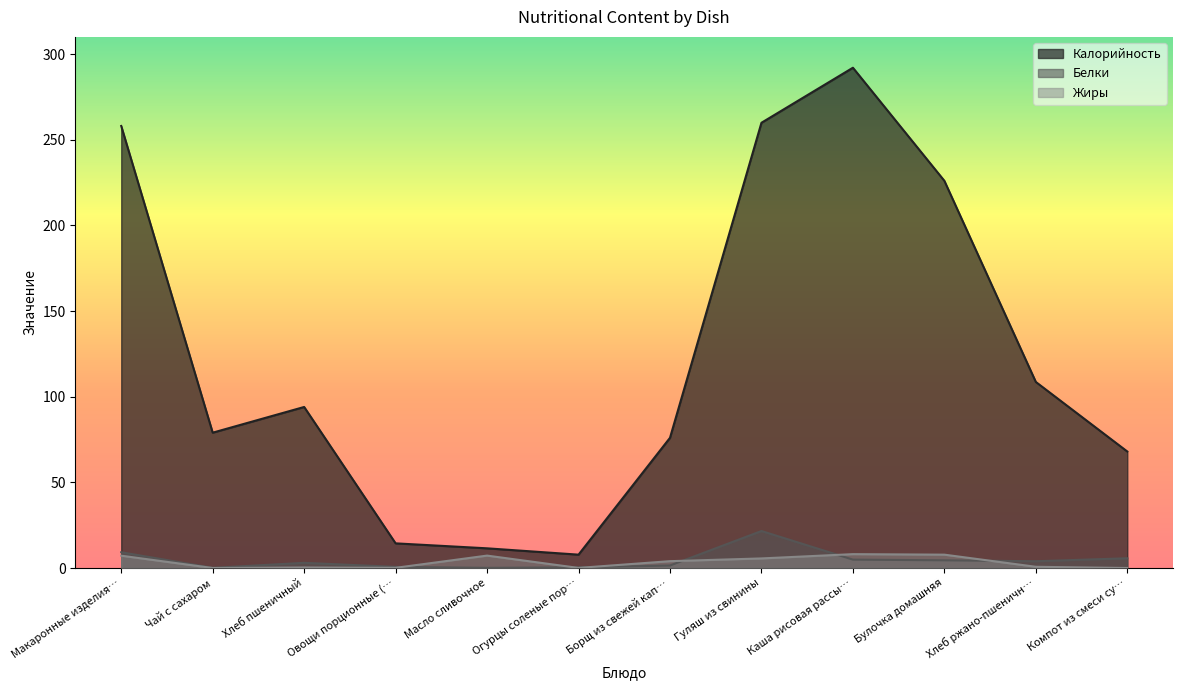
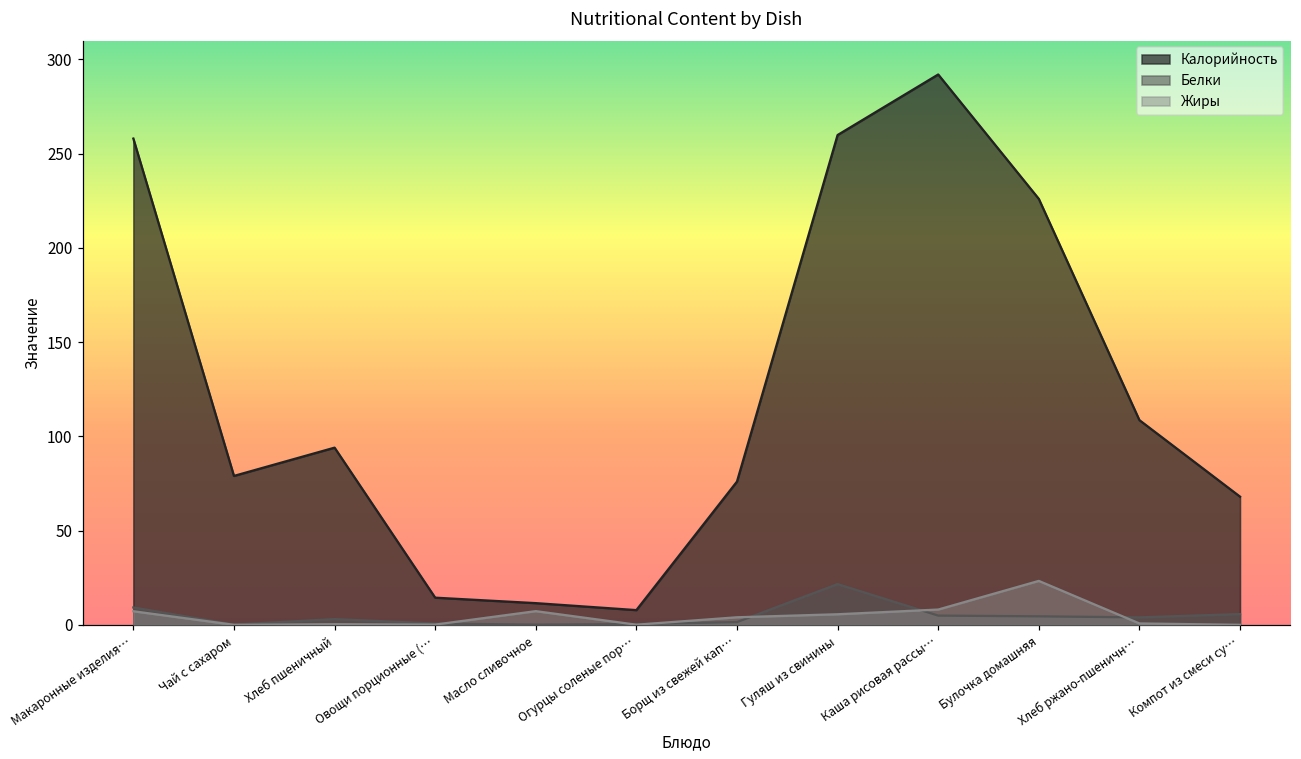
Жиры, Булочка домашняя: 8 -> 23
